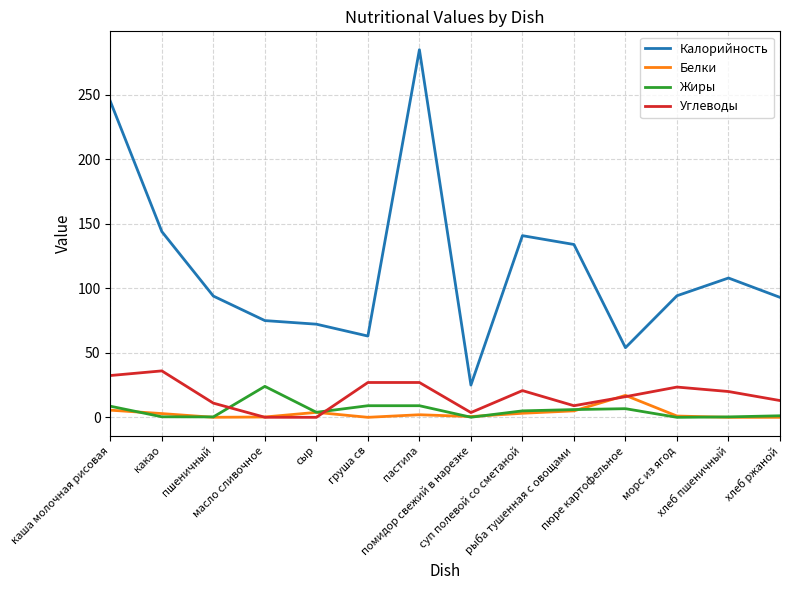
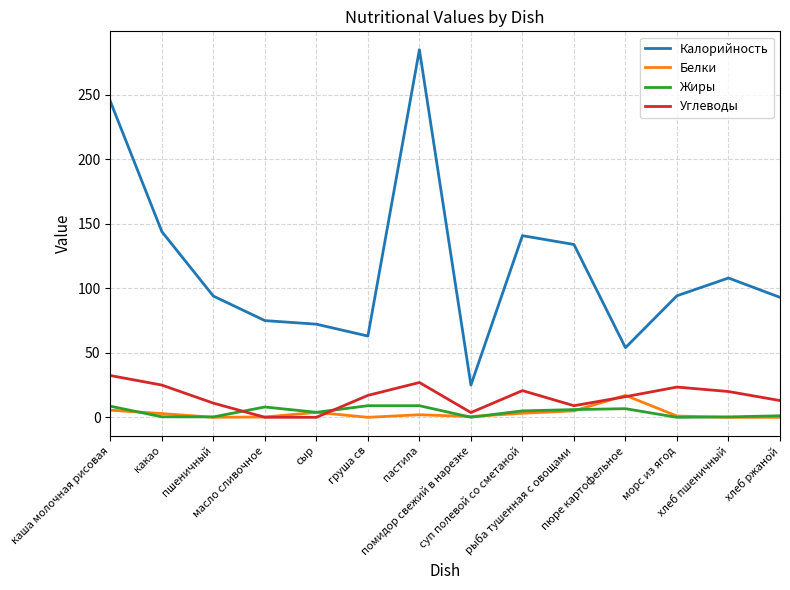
Углеводы, какао: 36 -> 25
Жиры, масло сливочное: 24 -> 8
Углеводы, груша св: 27 -> 17
